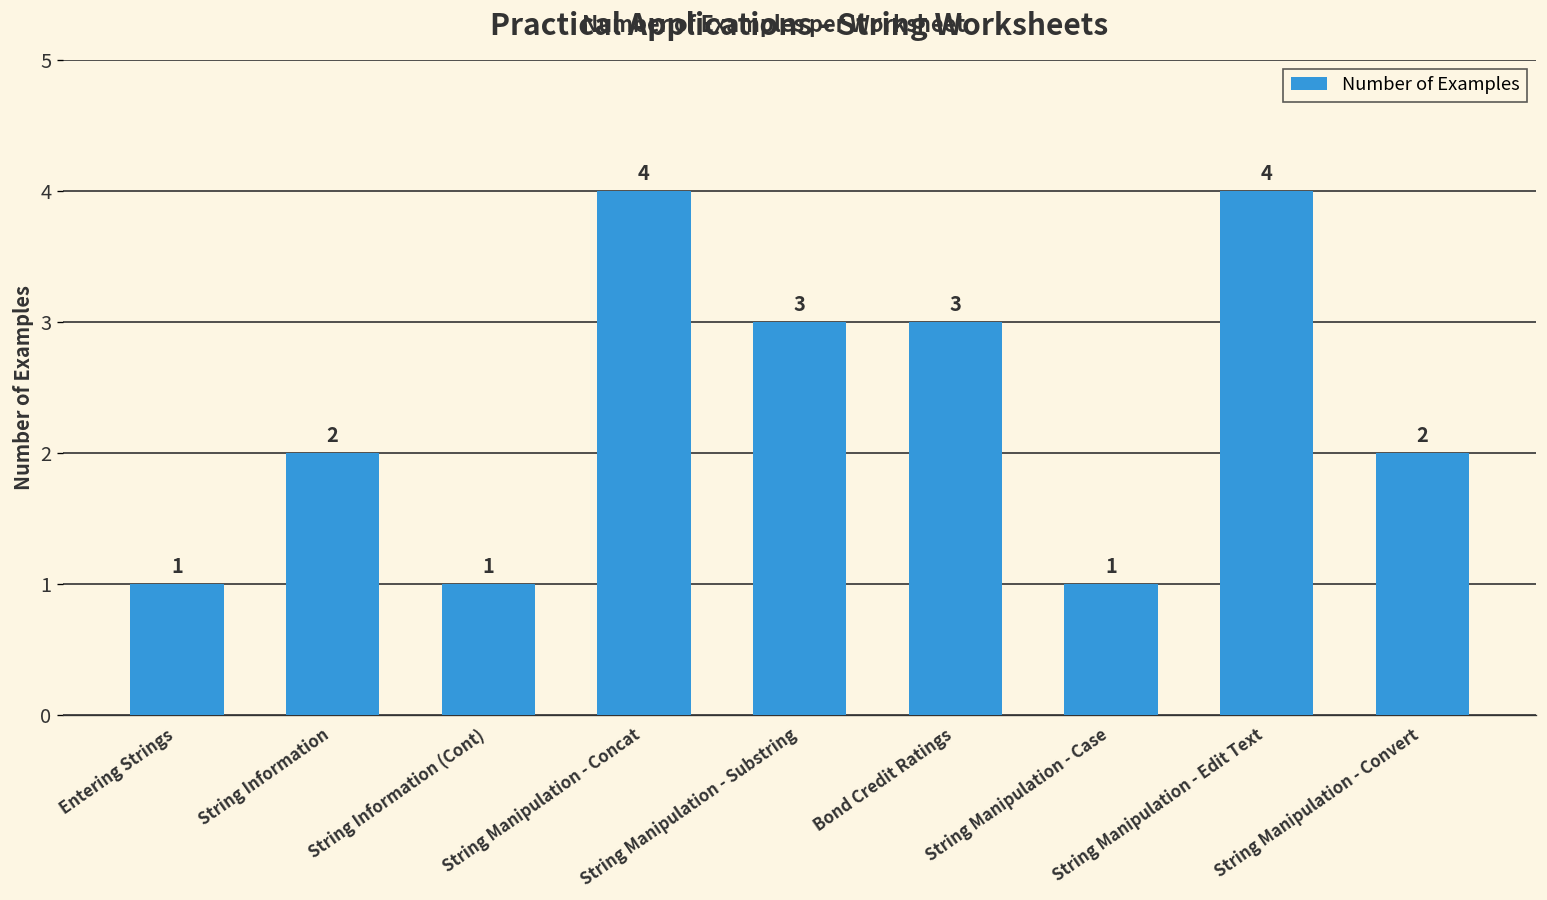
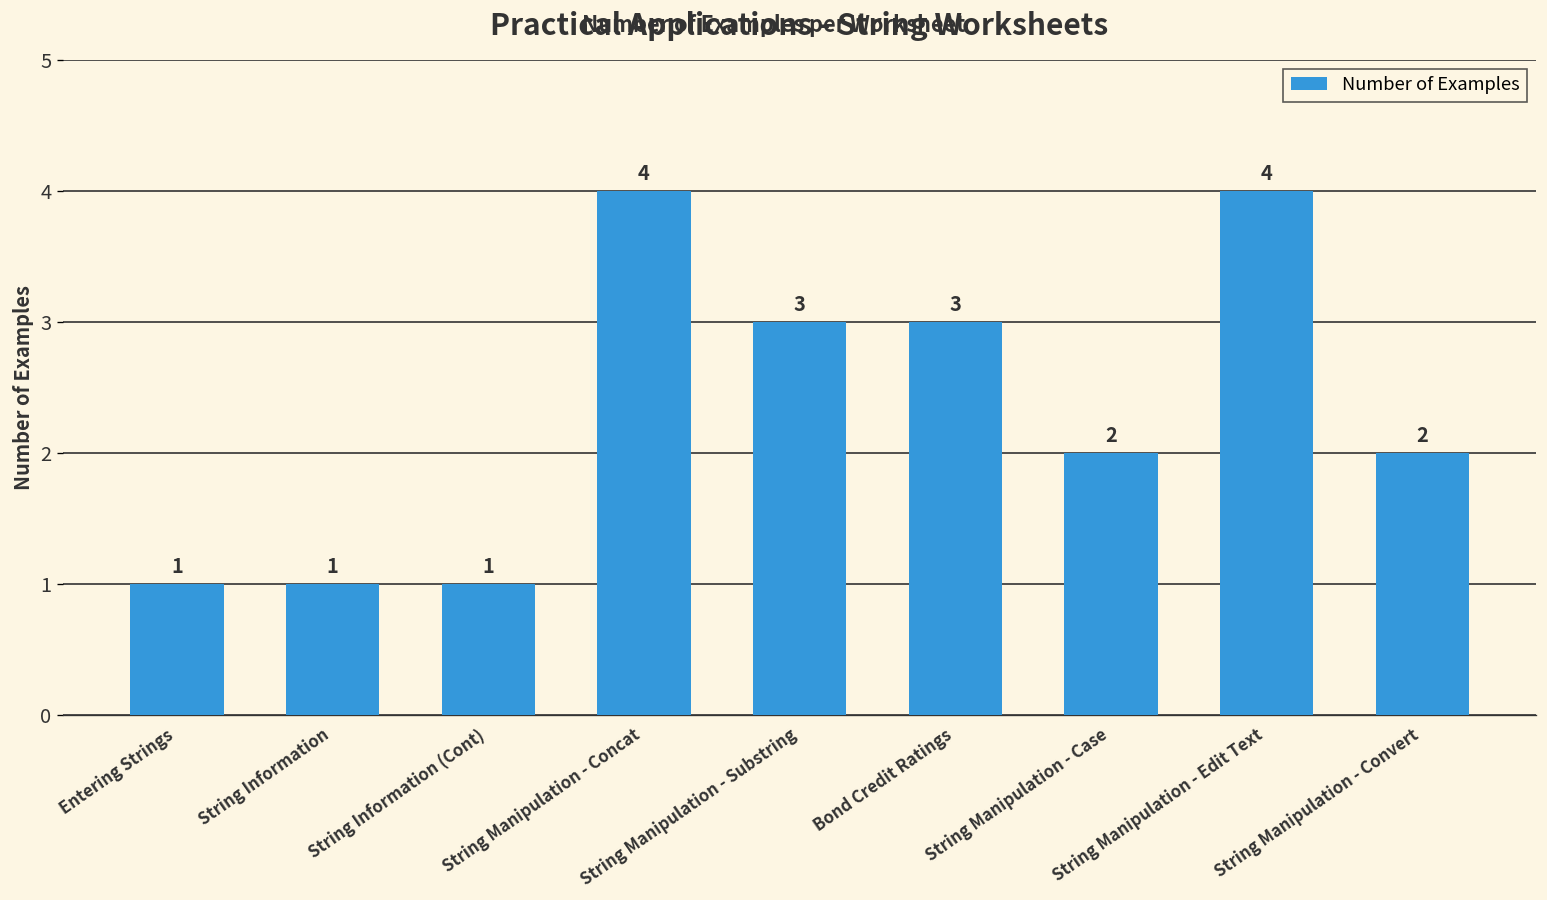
String Information: 2 -> 1
String Manipulation - Case: 1 -> 2
